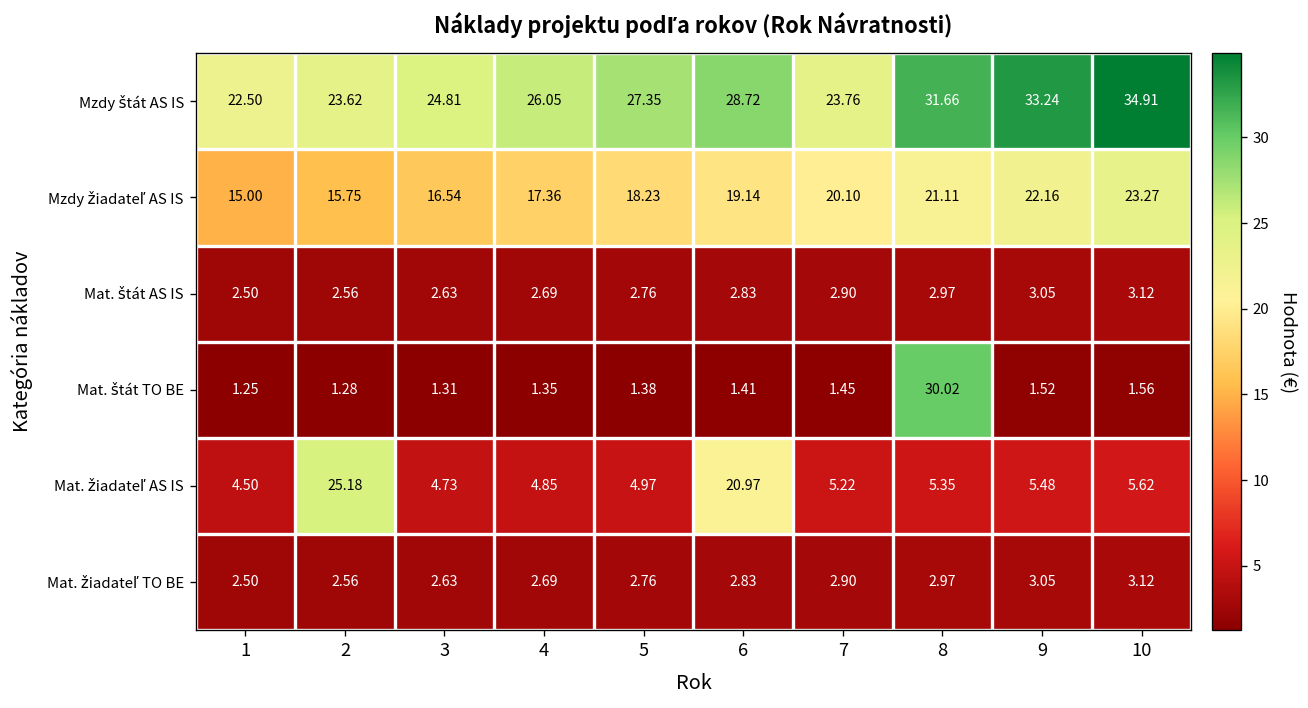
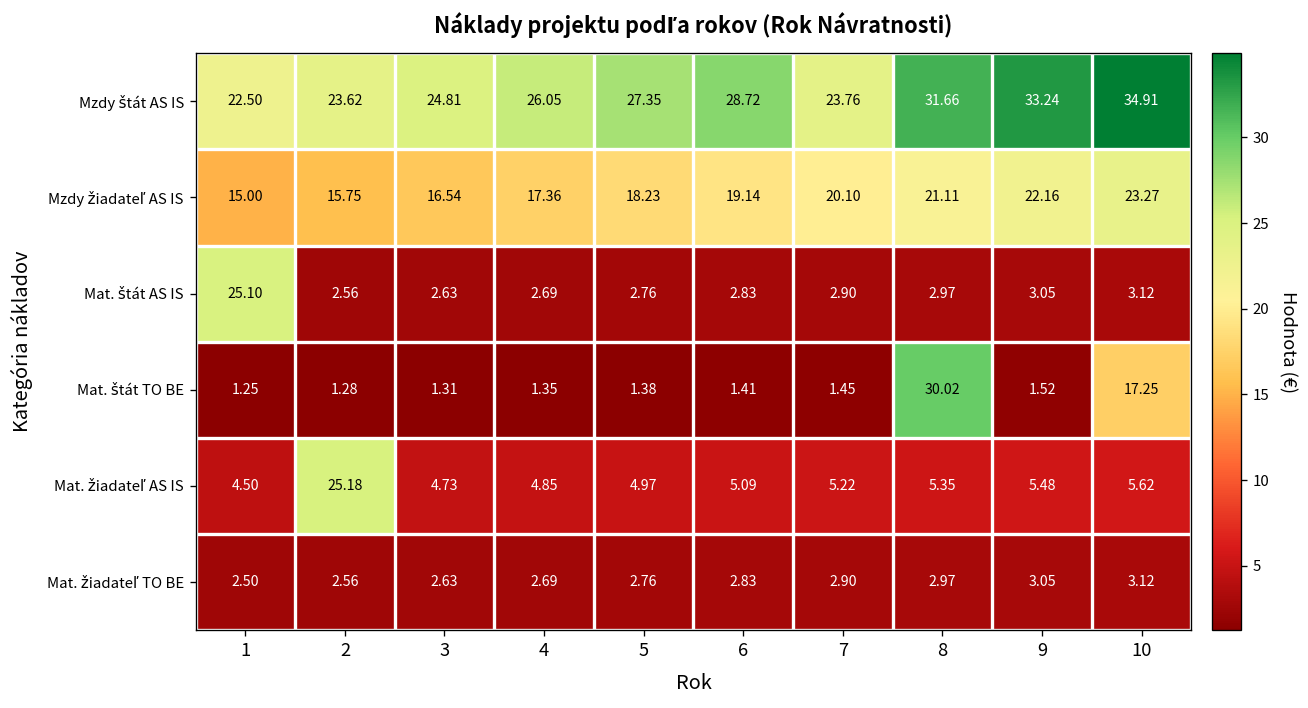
Mat. štát AS IS, 1: 2.50 -> 25.10
Mat. štát TO BE, 10: 1.56 -> 17.25
Mat. žiadateľ AS IS, 6: 20.97 -> 5.09
